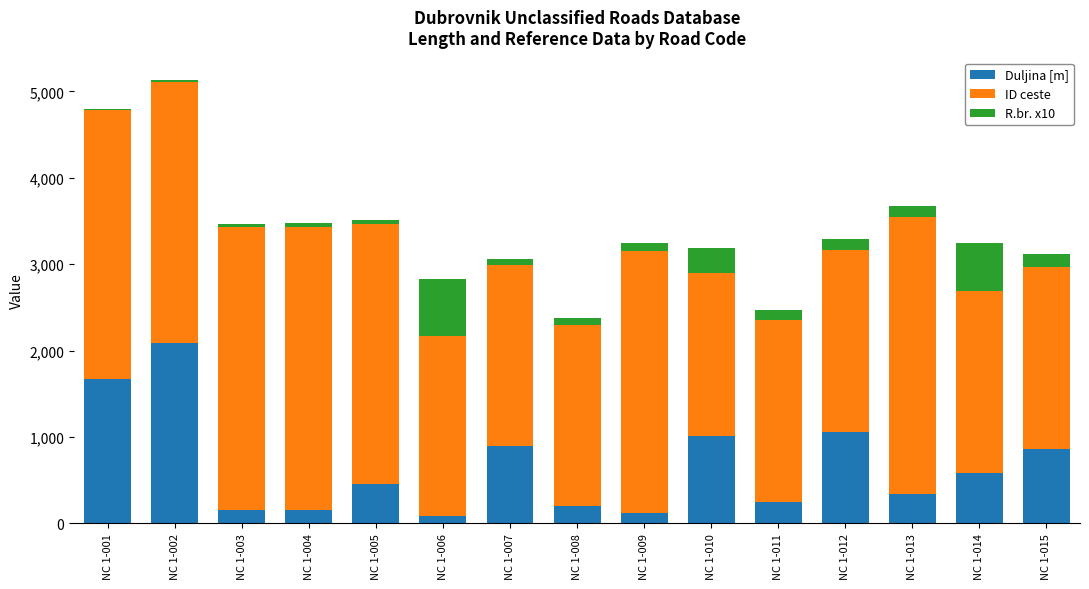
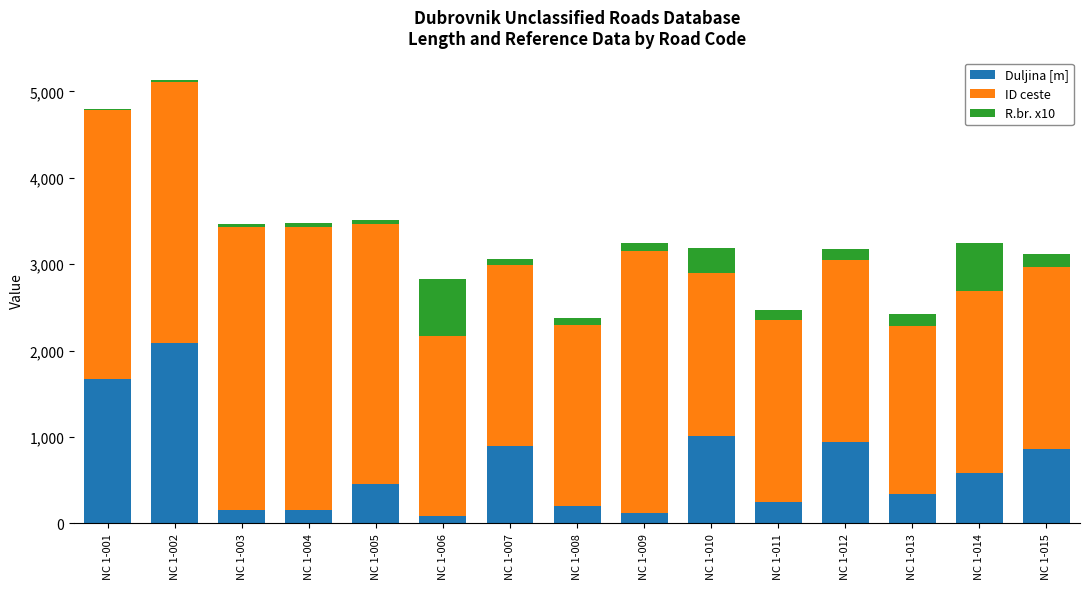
Duljina [m], NC 1-012: 1,100 -> 900
ID ceste, NC 1-013: 3,200 -> 2,000
